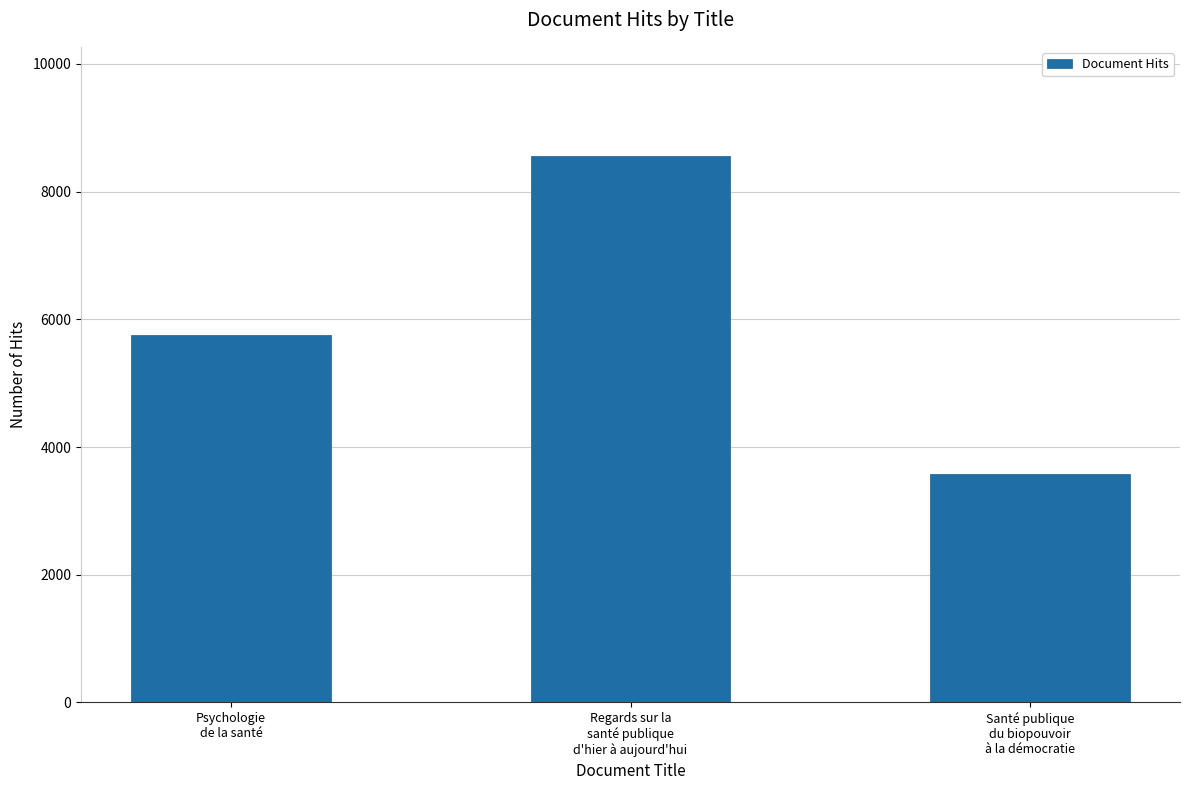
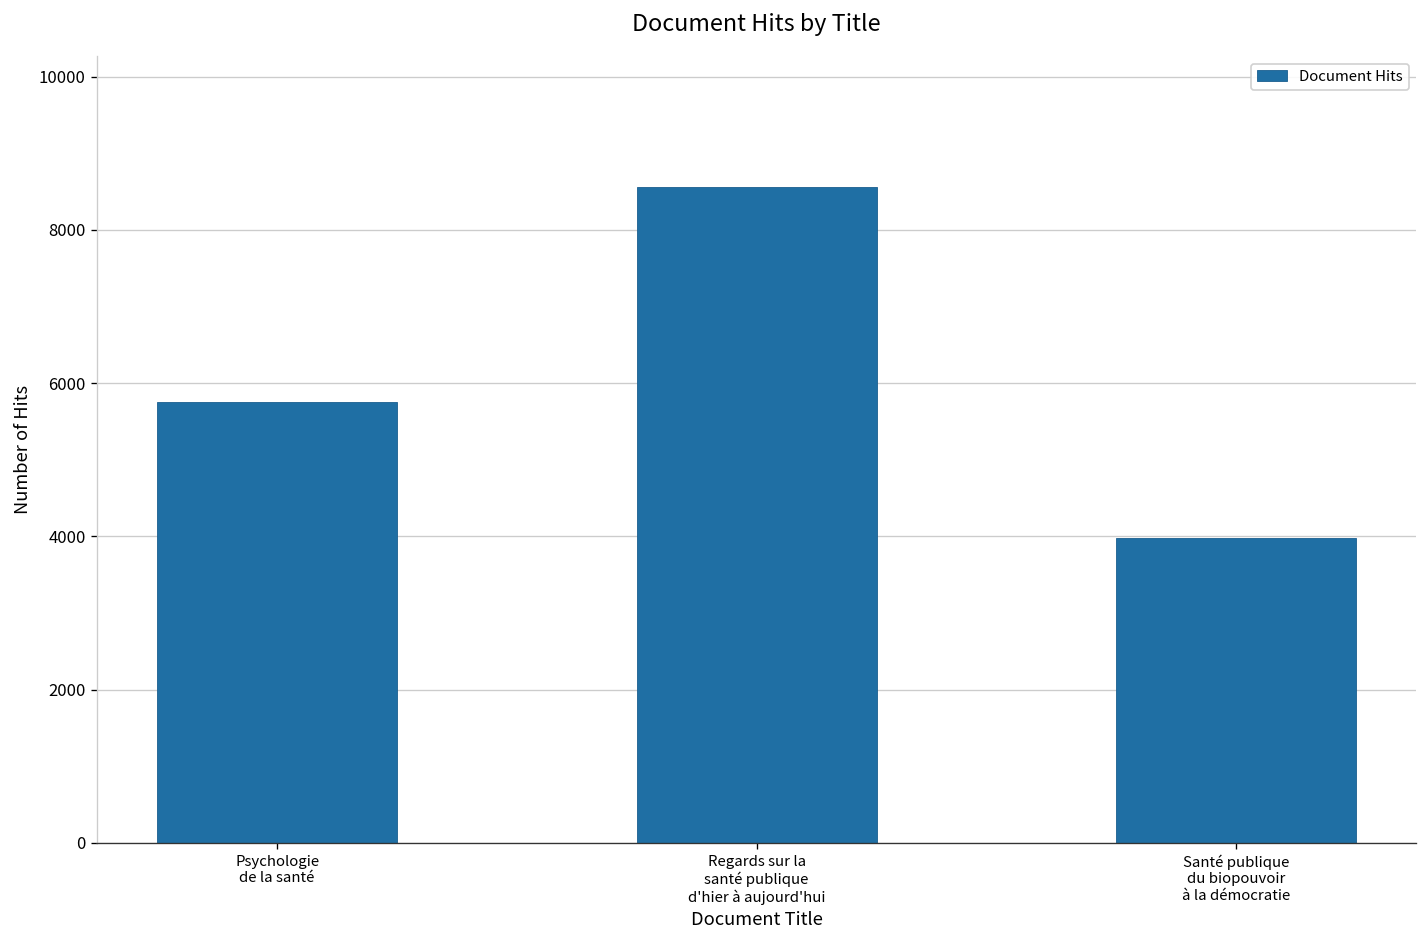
Santé publique du biopouvoir à la démocratie: 3600 -> 4000
